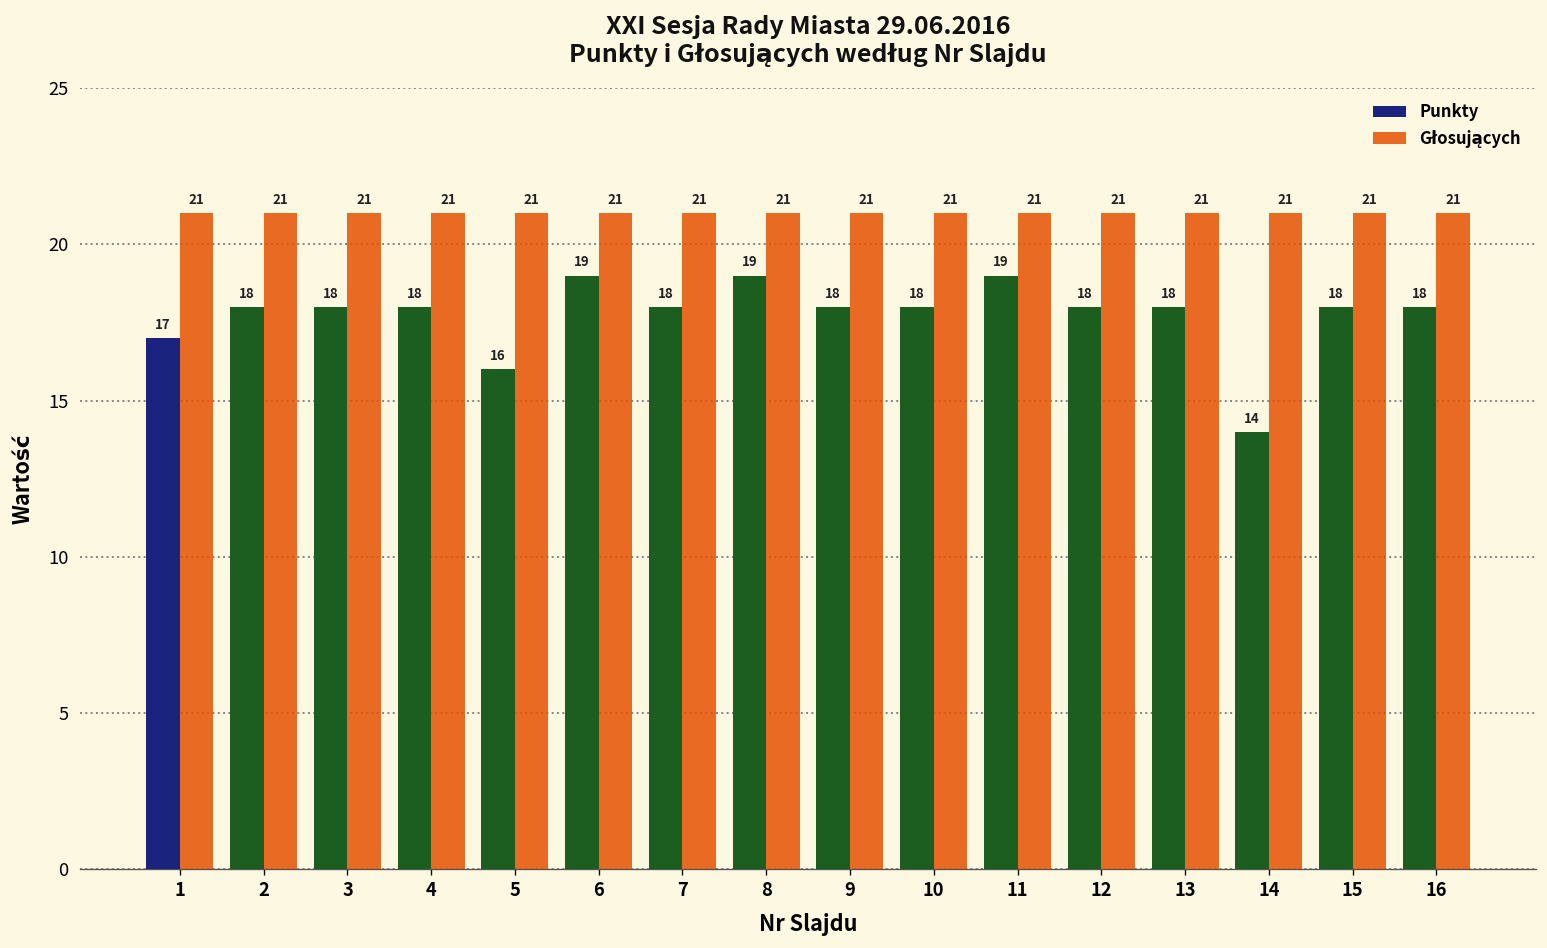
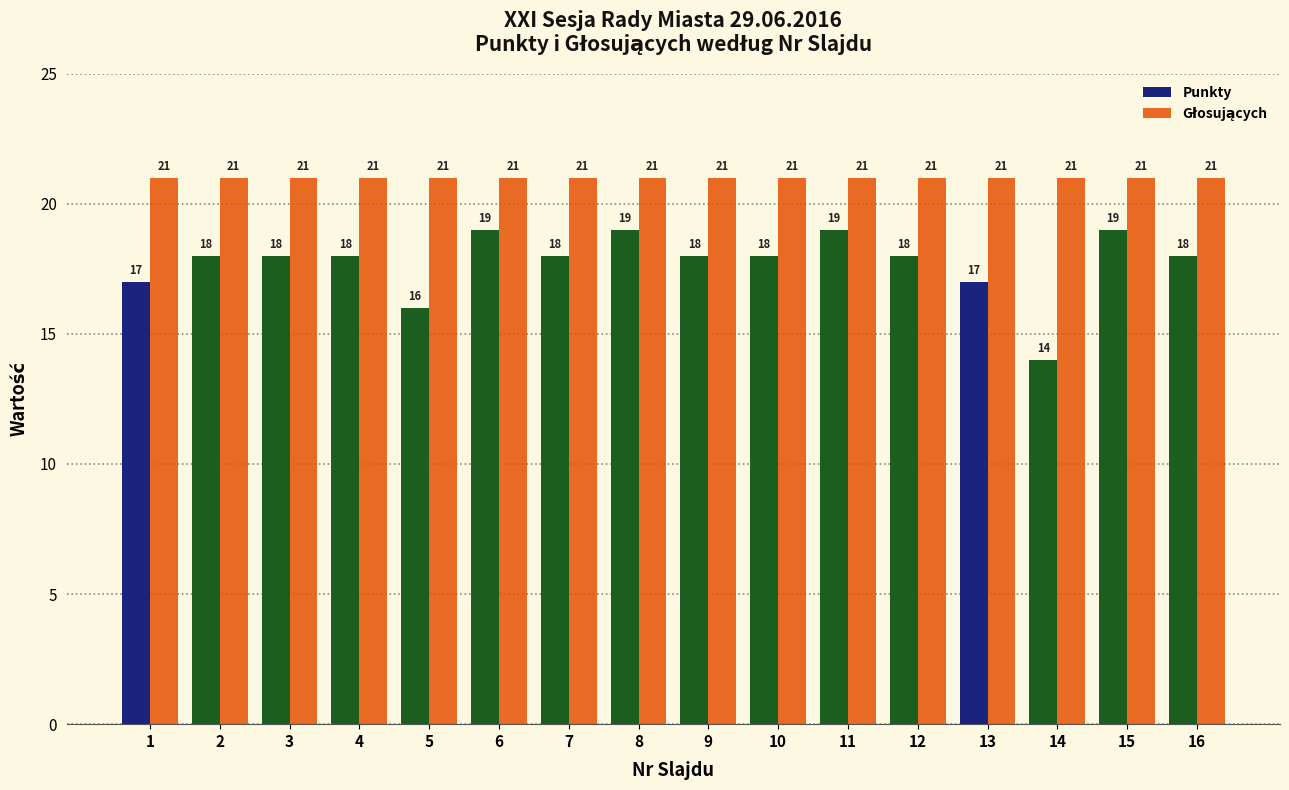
Punkty, 13: 18 -> 17
Punkty, 15: 18 -> 19
